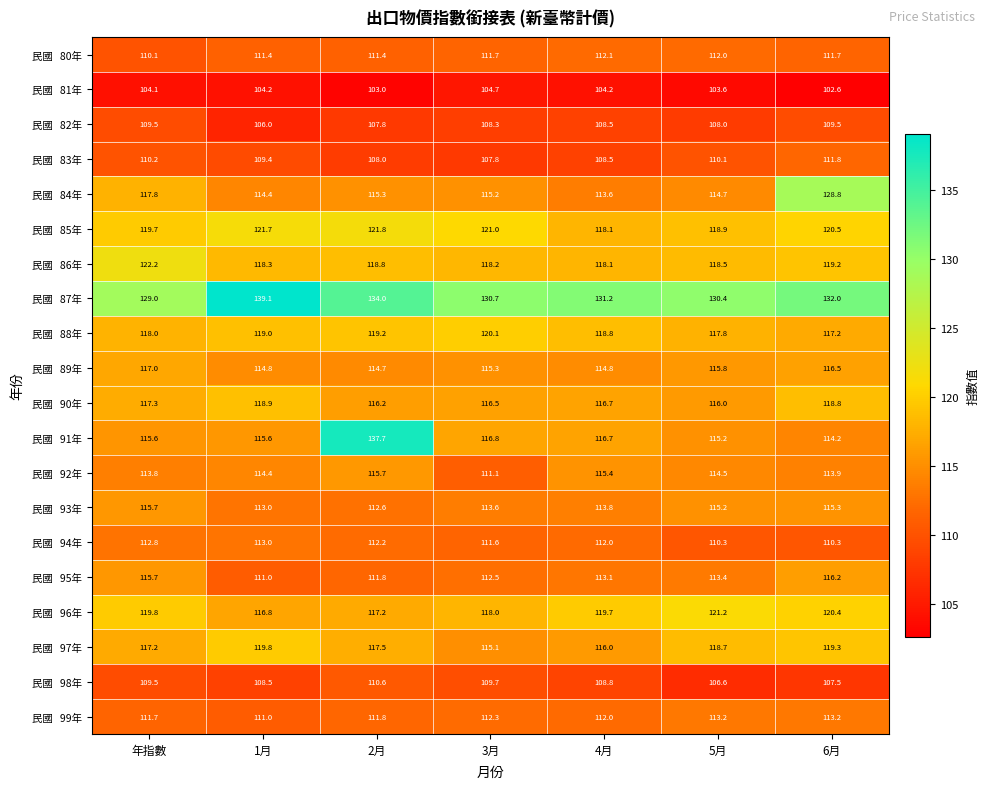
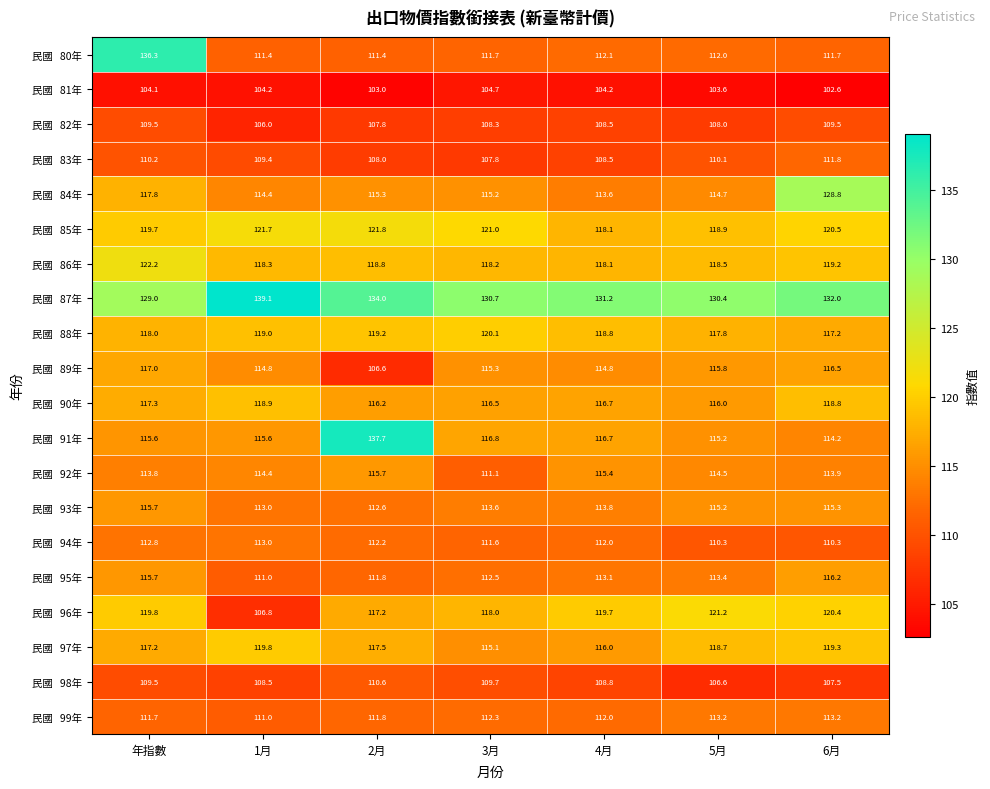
民國 80年, 年指數: 110.1 -> 136.3
民國 89年, 2月: 114.7 -> 106.6
民國 96年, 1月: 116.8 -> 106.8
